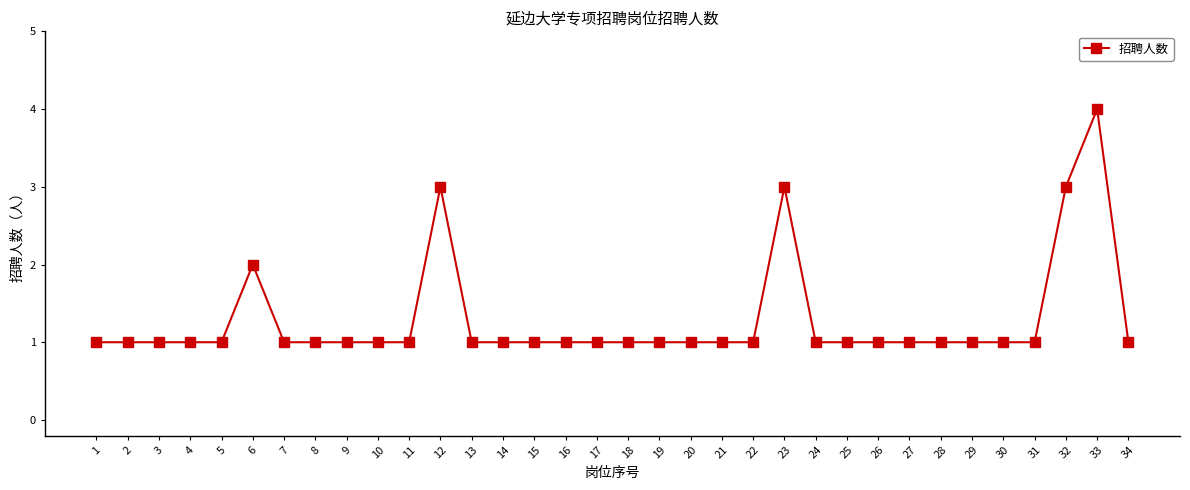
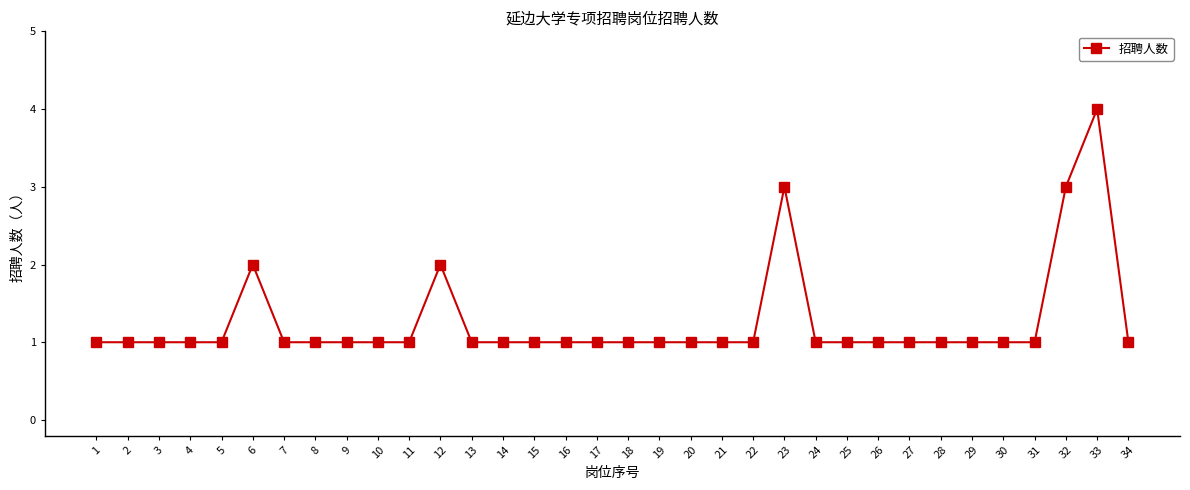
12: 3 -> 2
